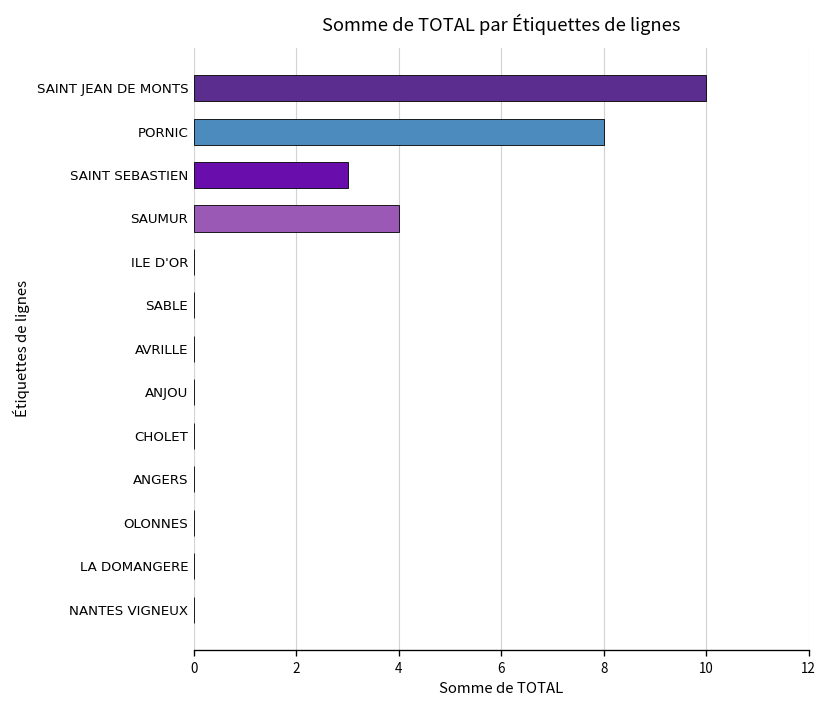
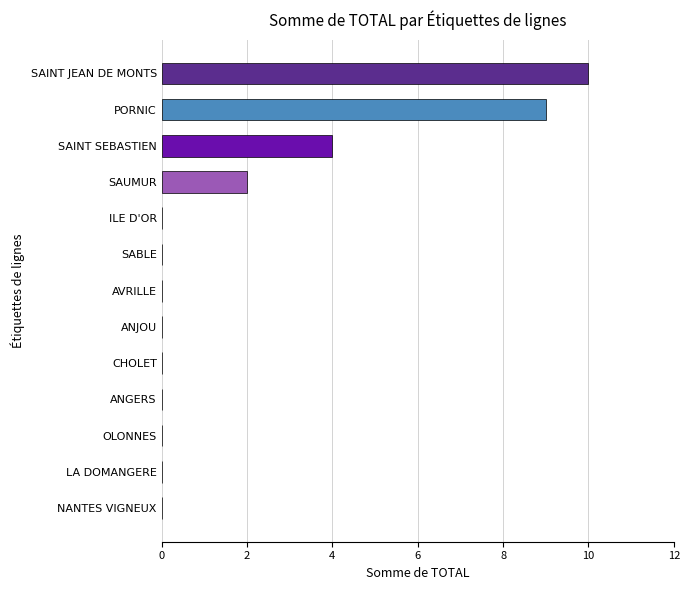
PORNIC: 8 -> 9
SAINT SEBASTIEN: 3 -> 4
SAUMUR: 4 -> 2
